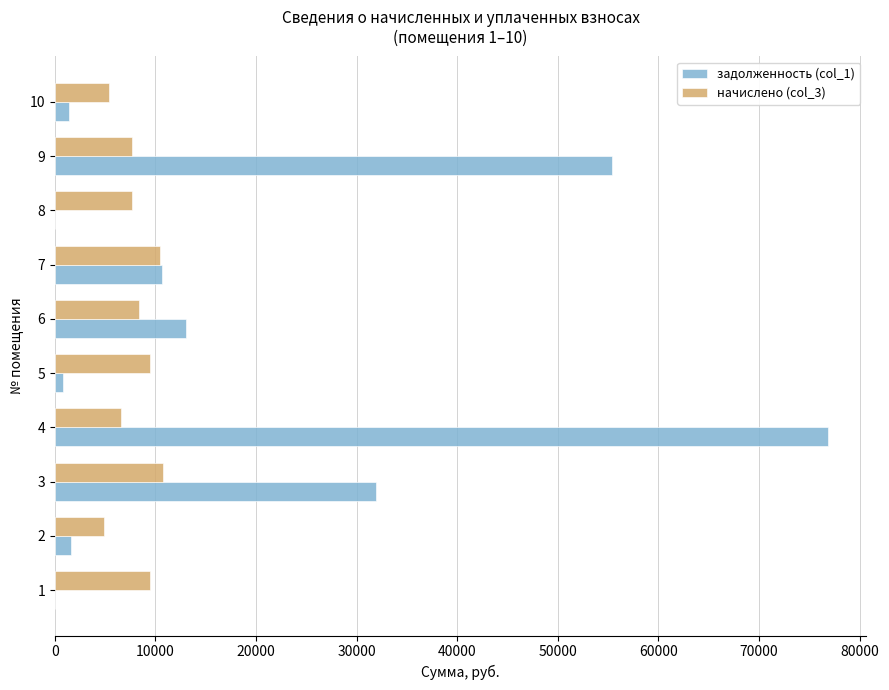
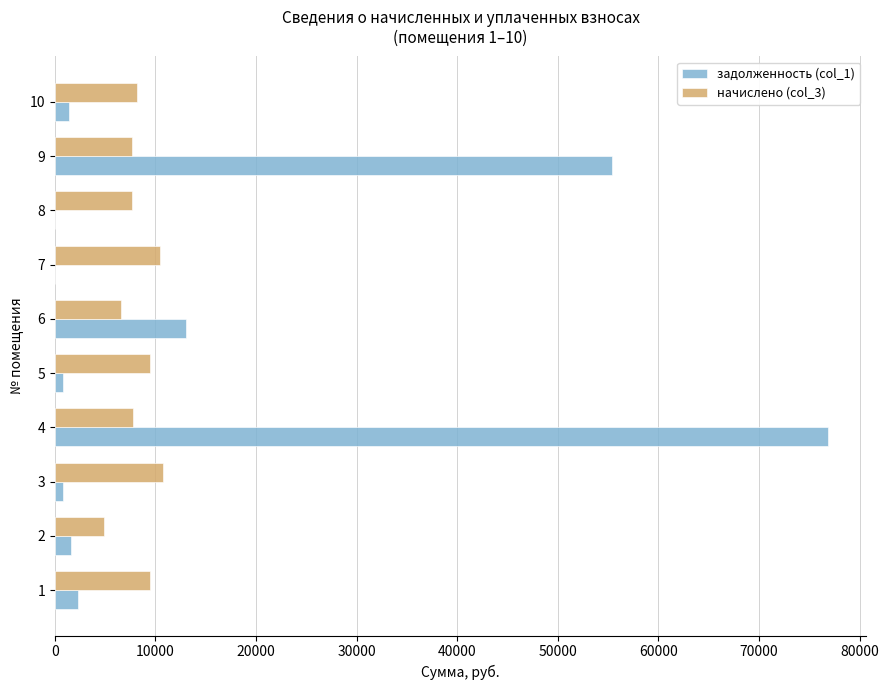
начислено (col_3), 10: 5400 -> 8200
задолженность (col_1), 7: 10600 -> 0
начислено (col_3), 6: 8300 -> 6600
начислено (col_3), 4: 6600 -> 7700
задолженность (col_1), 3: 31900 -> 800
задолженность (col_1), 1: 0 -> 2300
